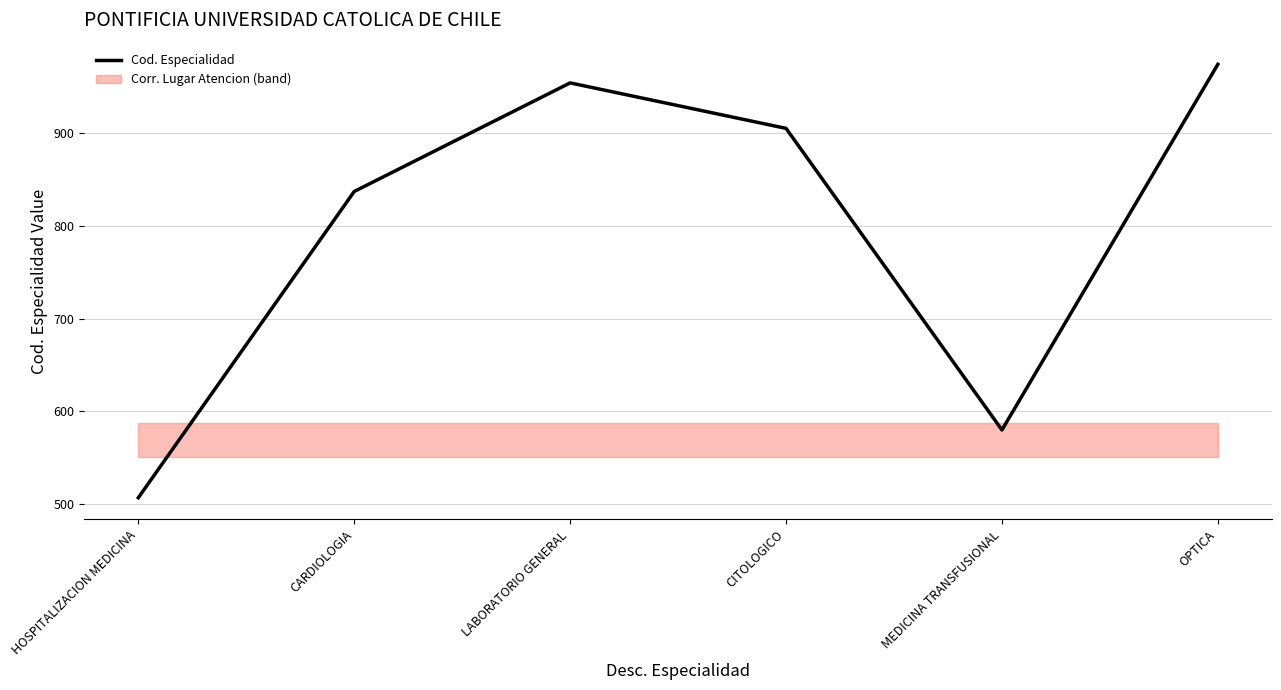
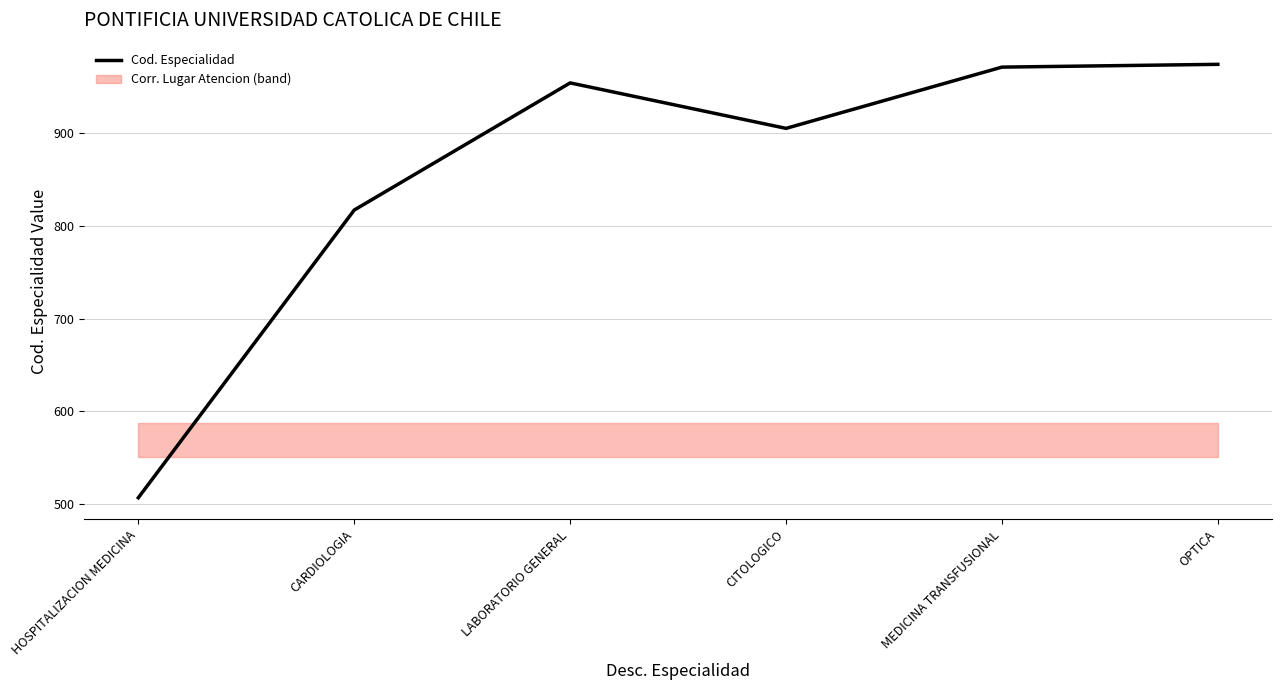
Cod. Especialidad, CARDIOLOGIA: 840 -> 820
Cod. Especialidad, MEDICINA TRANSFUSIONAL: 580 -> 970
